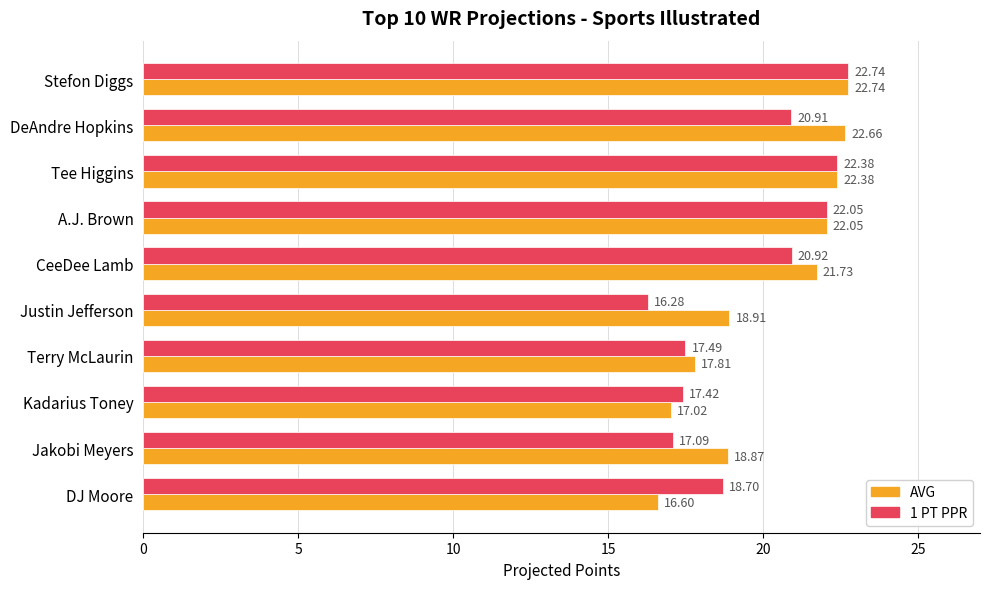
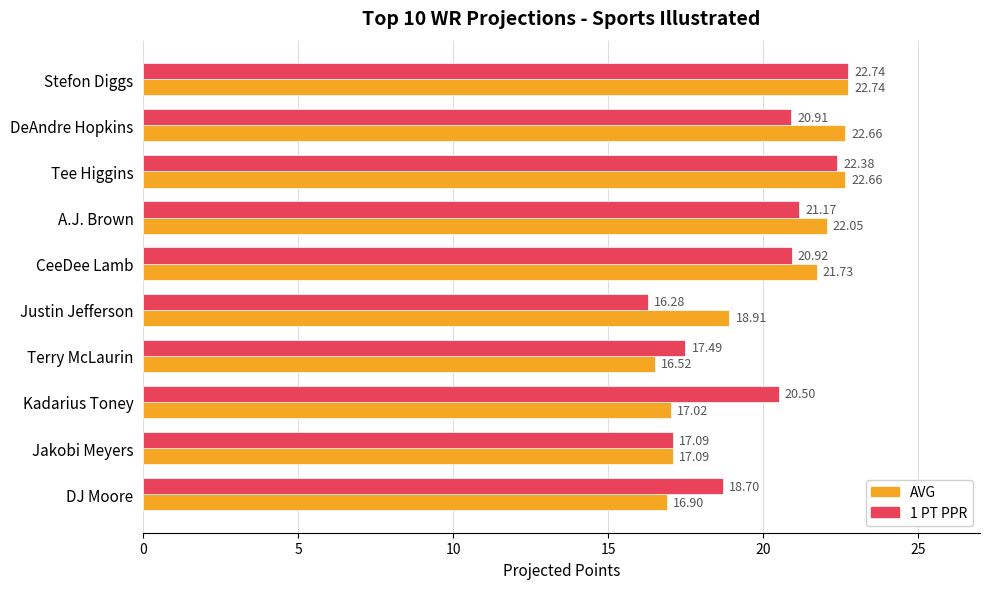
AVG, Tee Higgins: 22.38 -> 22.66
1 PT PPR, A.J. Brown: 22.05 -> 21.17
AVG, Terry McLaurin: 17.81 -> 16.52
1 PT PPR, Kadarius Toney: 17.42 -> 20.50
AVG, Jakobi Meyers: 18.87 -> 17.09
AVG, DJ Moore: 16.60 -> 16.90
